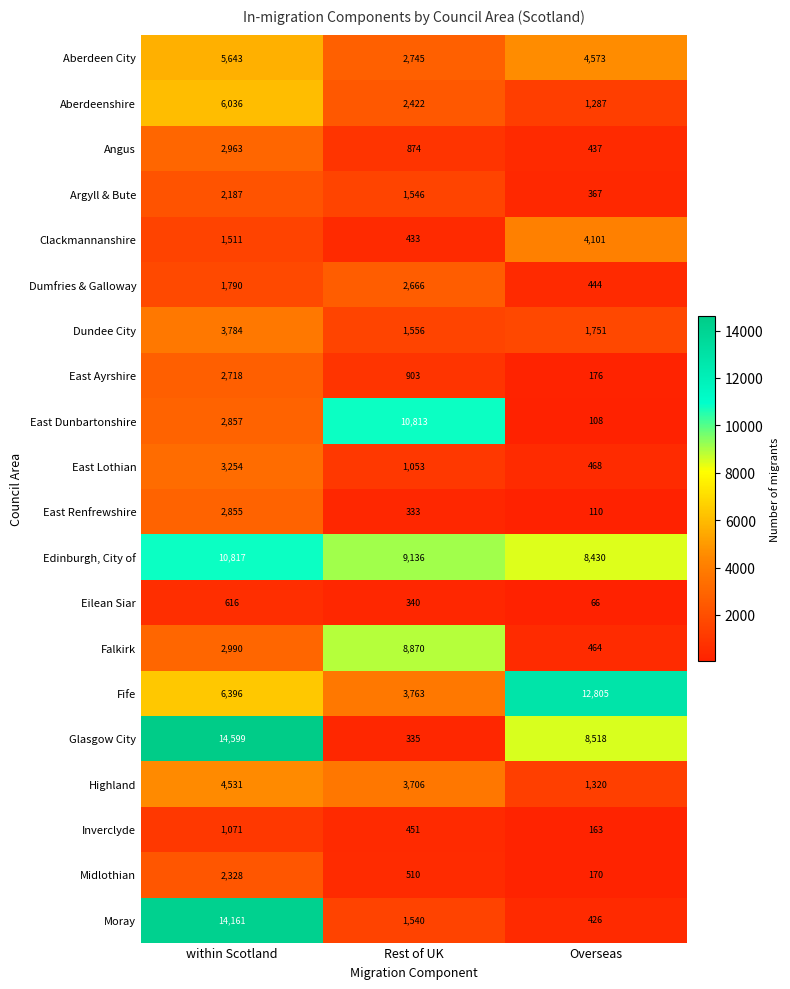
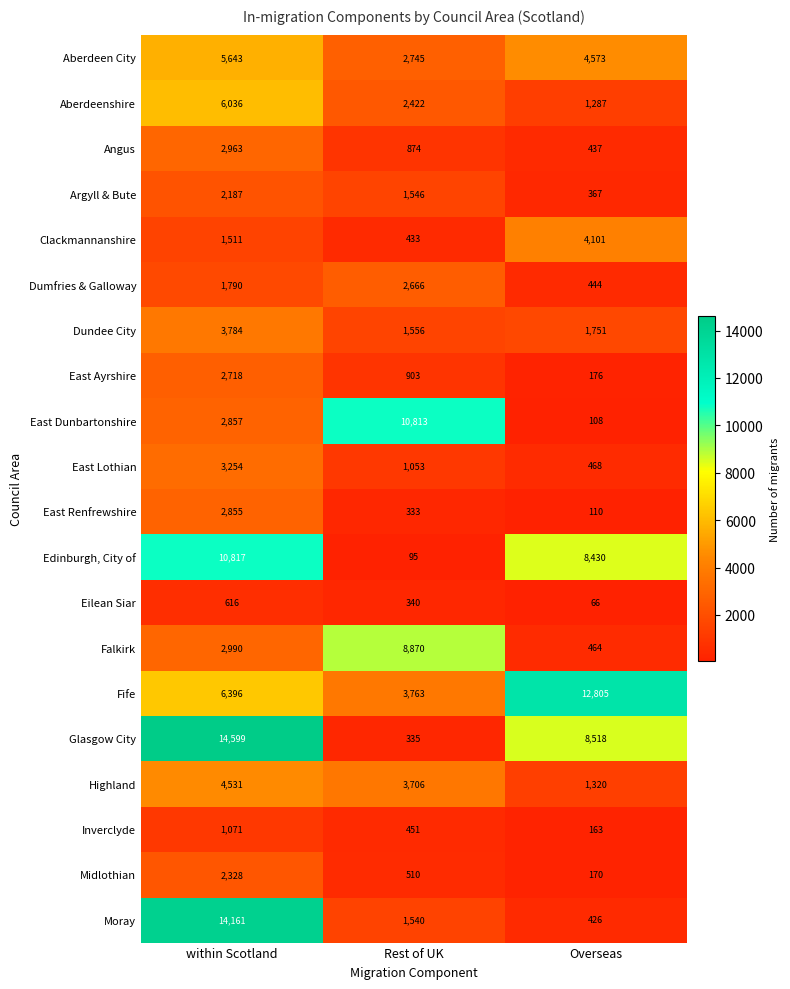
Edinburgh, City of, Rest of UK: 9,136 -> 95
